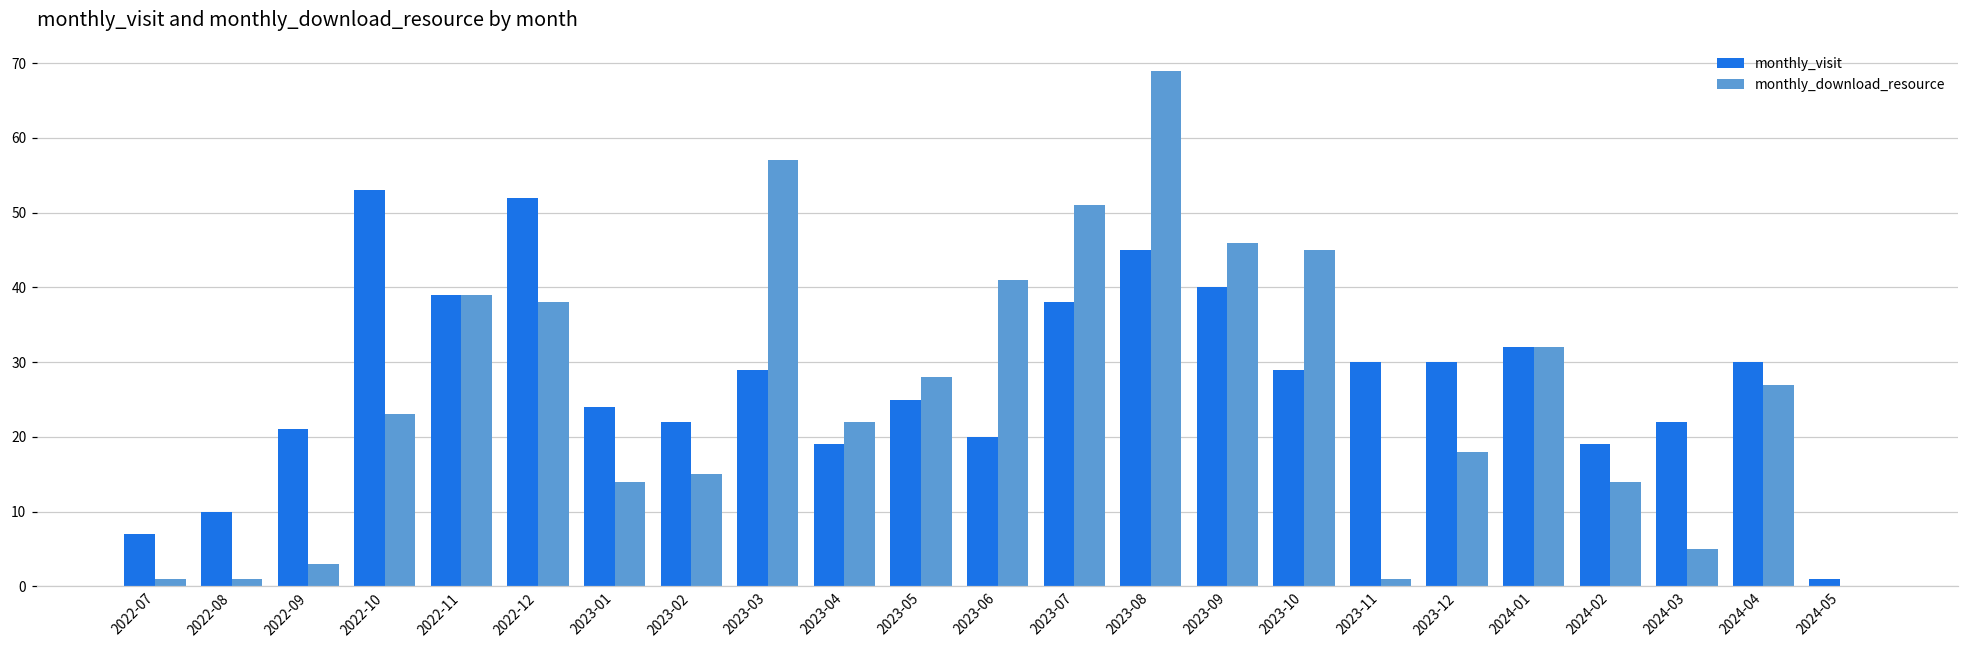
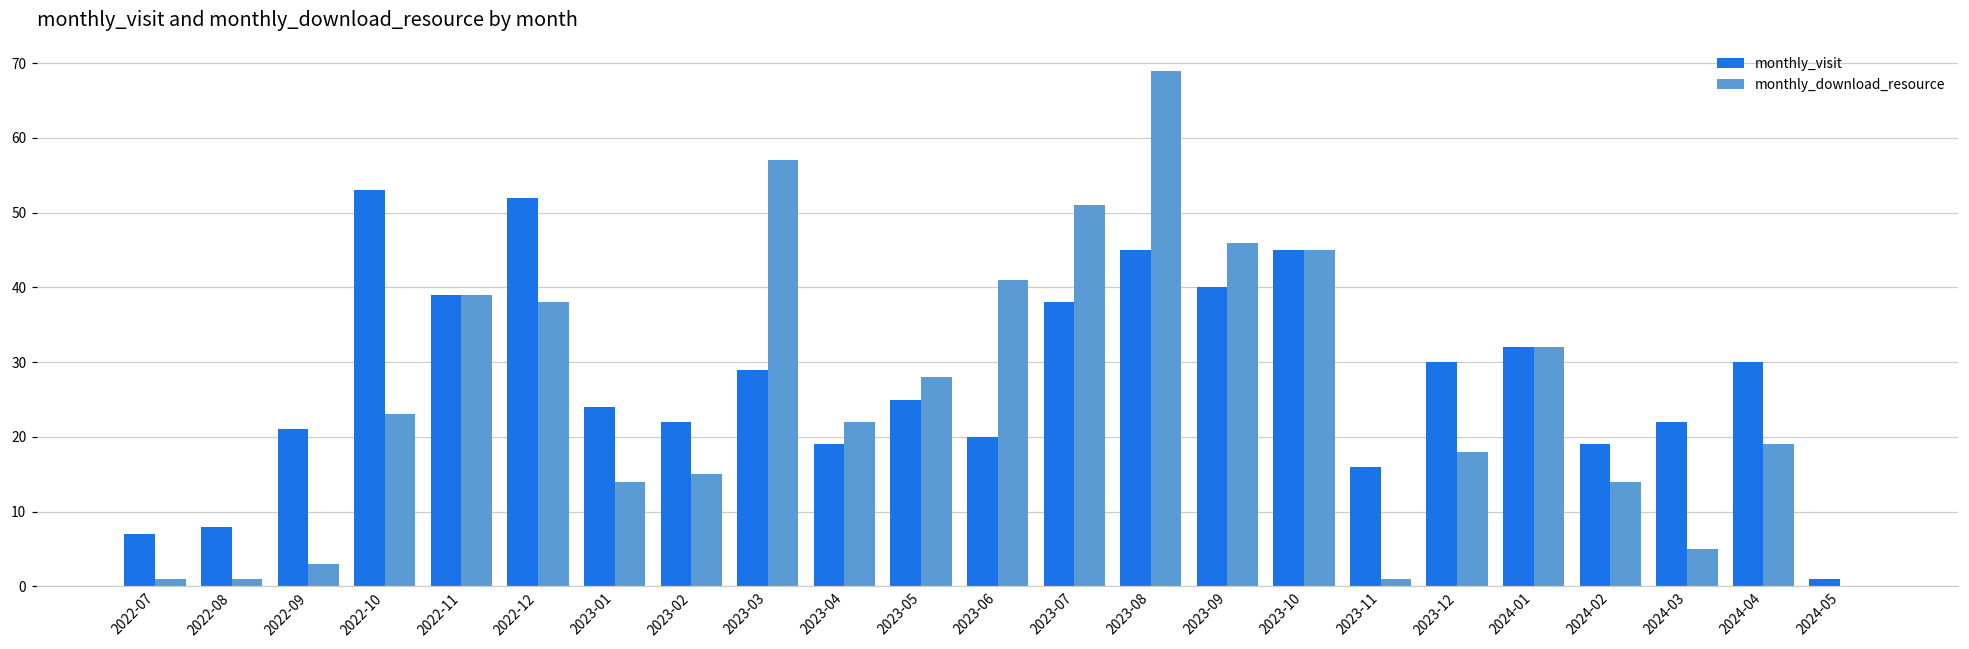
monthly_visit, 2022-08: 10 -> 8
monthly_visit, 2023-10: 29 -> 45
monthly_visit, 2023-11: 30 -> 16
monthly_download_resource, 2024-04: 27 -> 19
